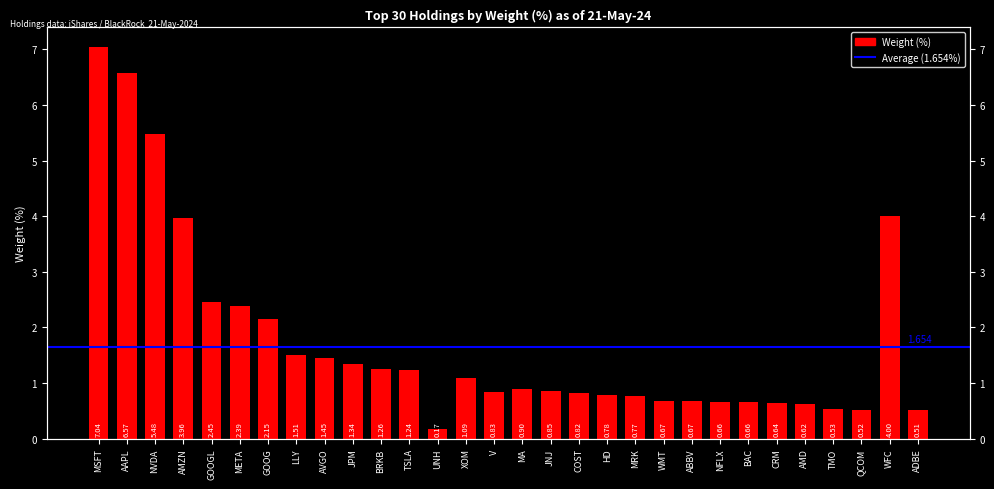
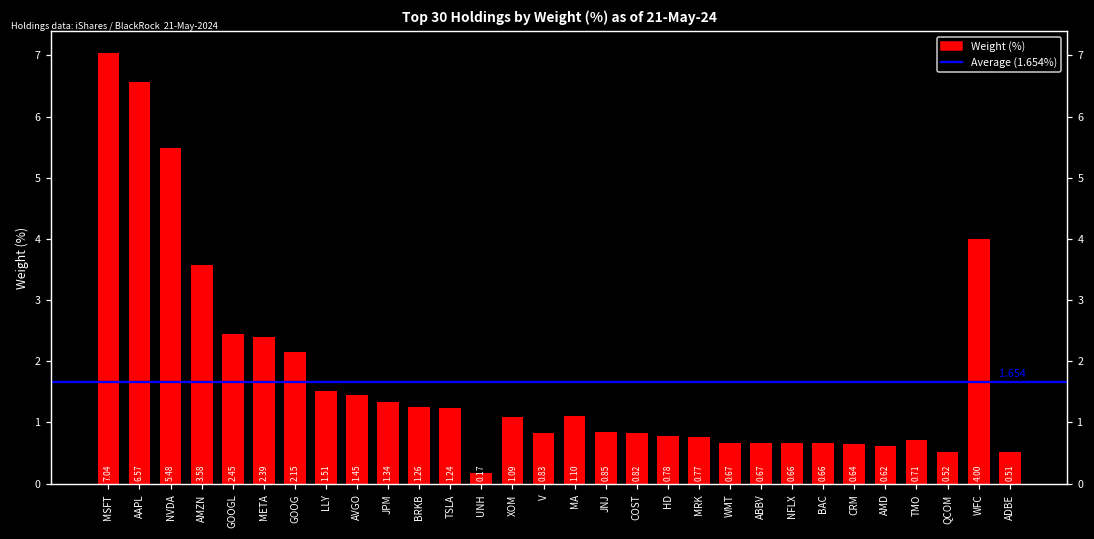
AMZN: 3.96 -> 3.58
MA: 0.90 -> 1.10
TMO: 0.53 -> 0.71
